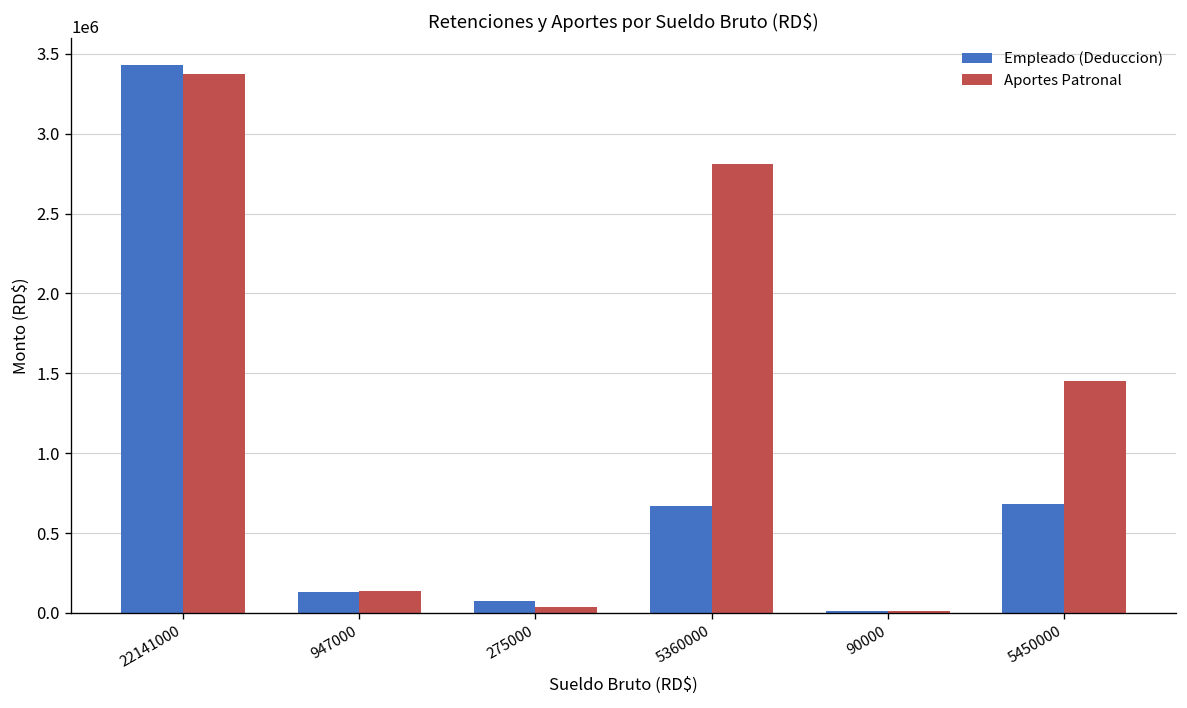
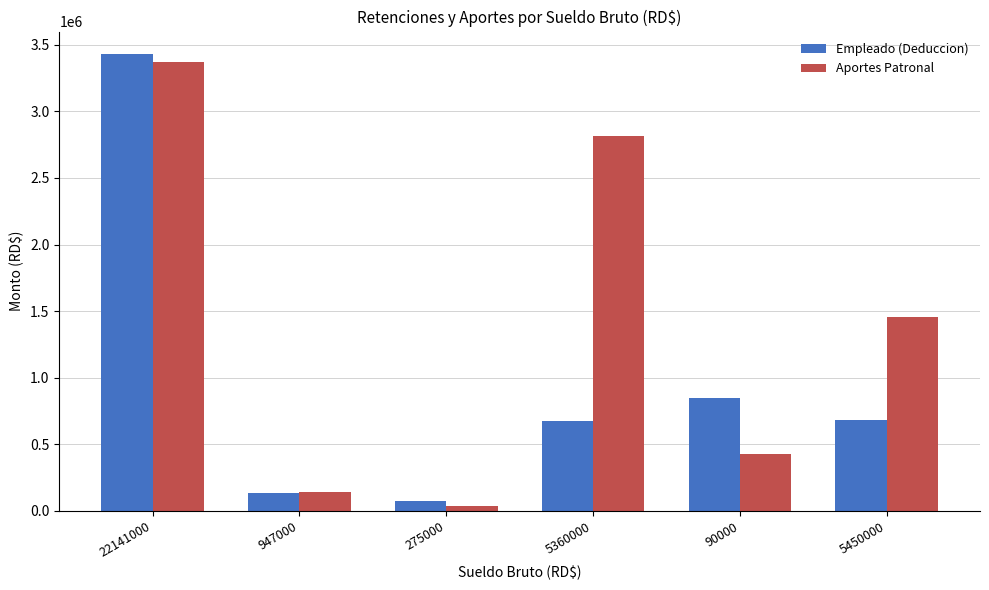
Empleado (Deduccion), 90000: 10000 -> 850000
Aportes Patronal, 90000: 10000 -> 430000
